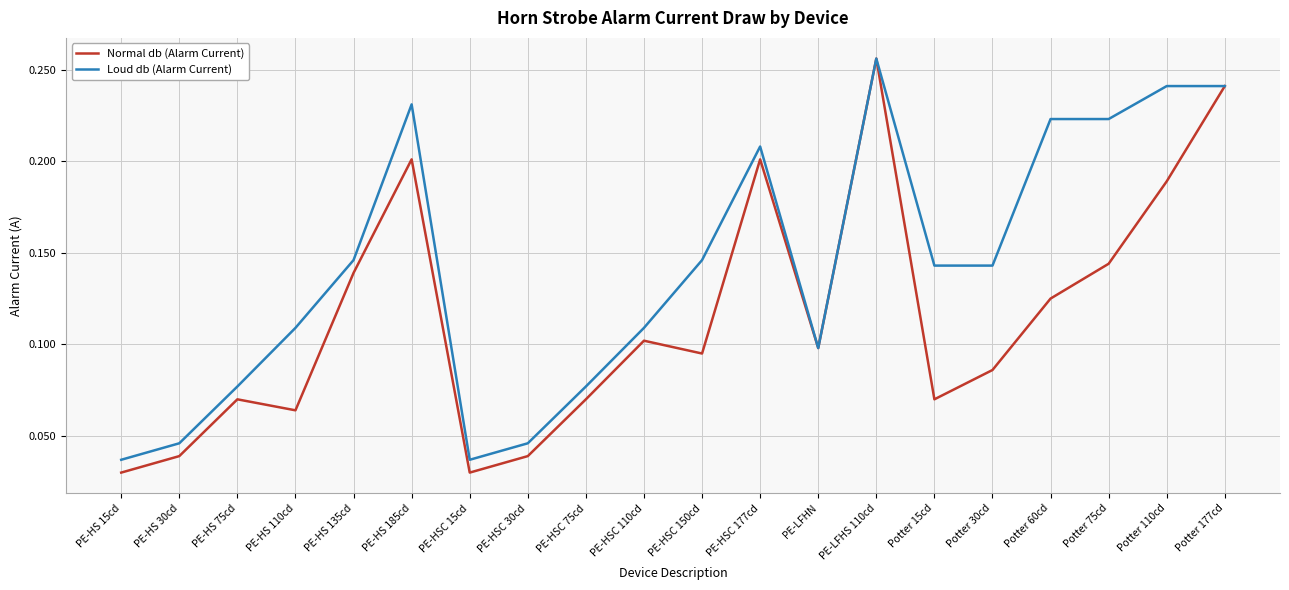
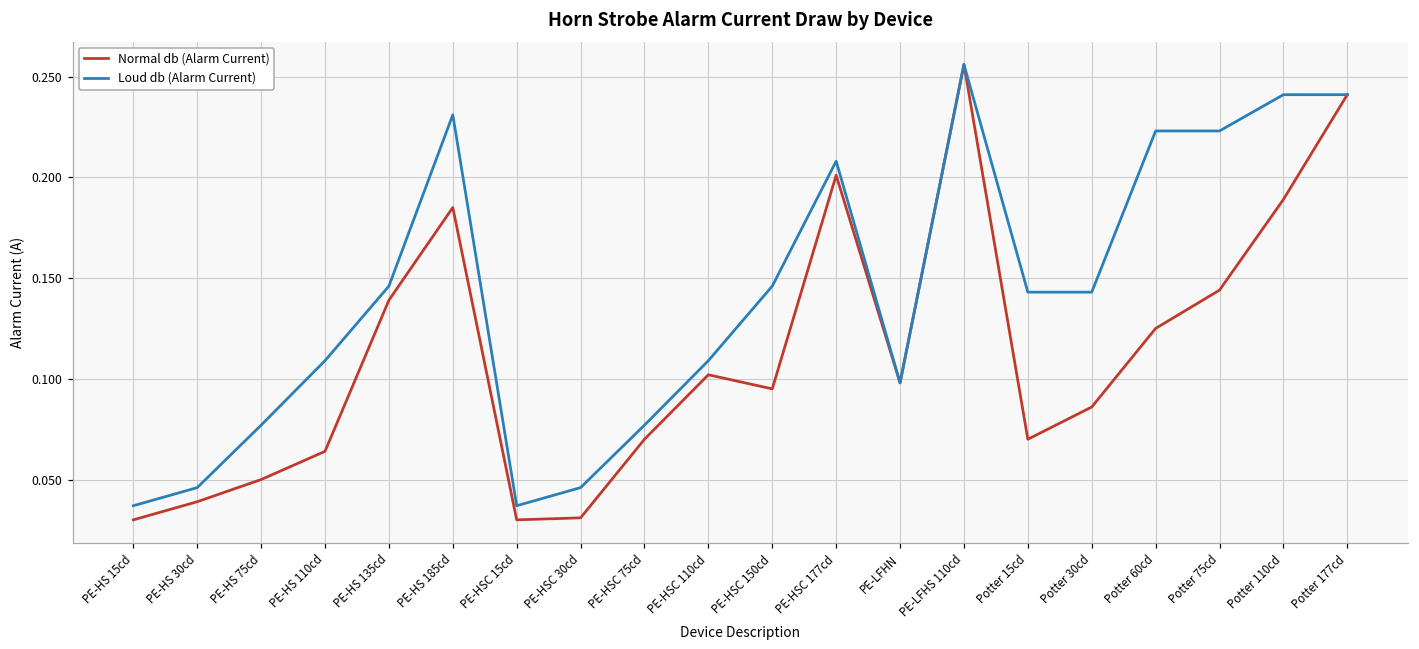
Normal db (Alarm Current), PE-HS 75cd: 0.07 -> 0.05
Normal db (Alarm Current), PE-HS 185cd: 0.201 -> 0.185
Normal db (Alarm Current), PE-HSC 30cd: 0.039 -> 0.031
